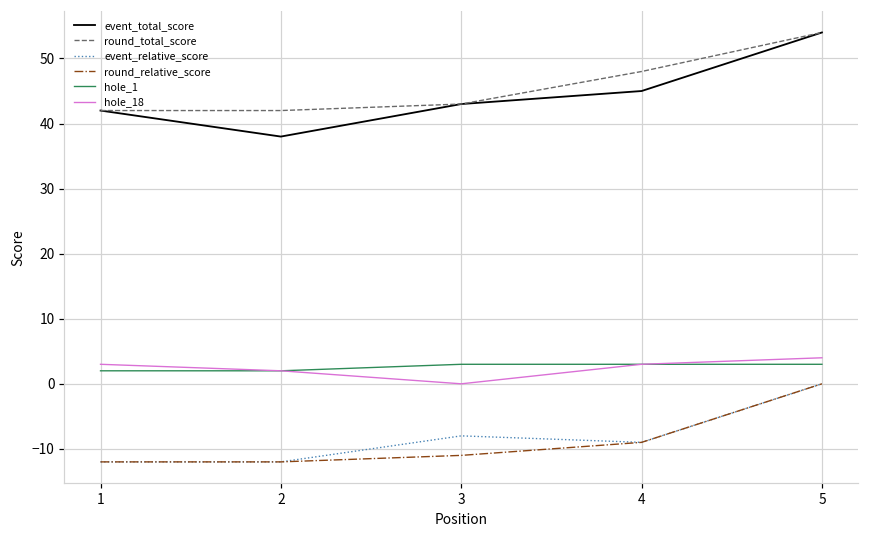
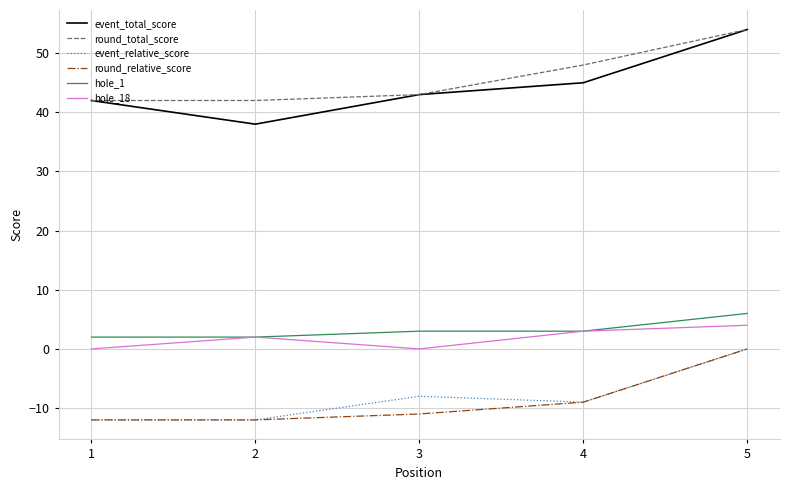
hole_18, 1: 3 -> 0
hole_1, 5: 3 -> 6
